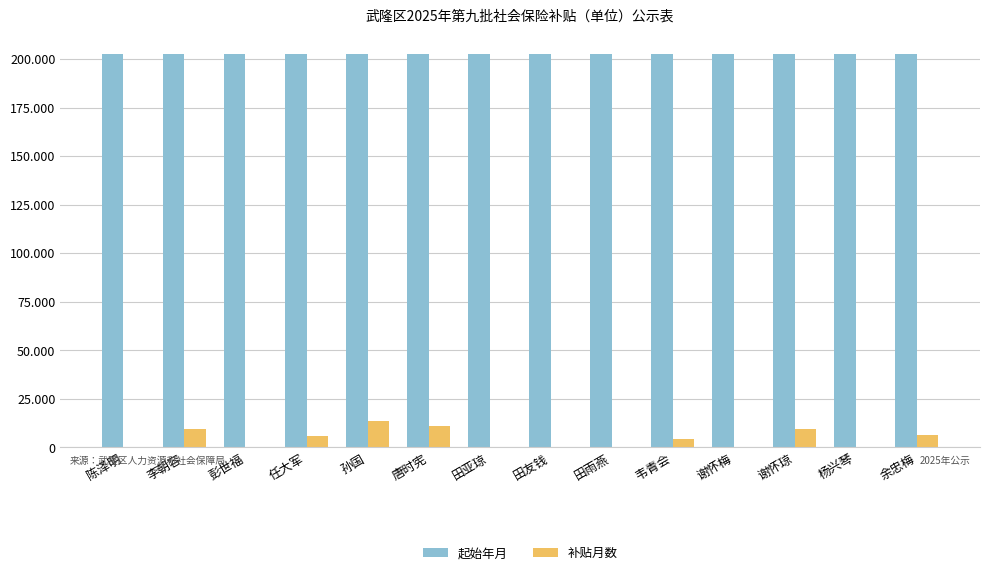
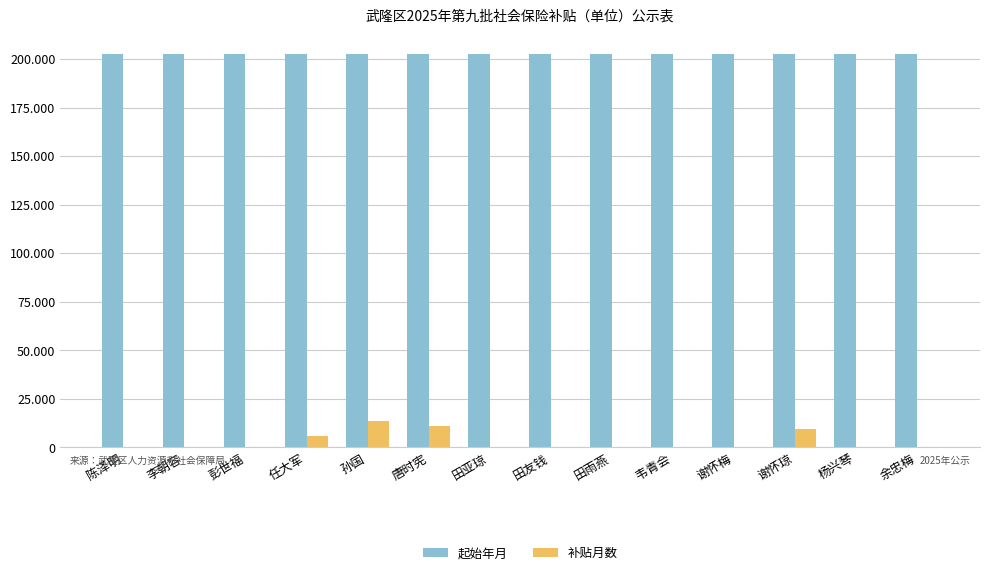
补贴月数, 李朝容: 9 -> 0
补贴月数, 韦青会: 4 -> 0
补贴月数, 余忠梅: 6 -> 0
